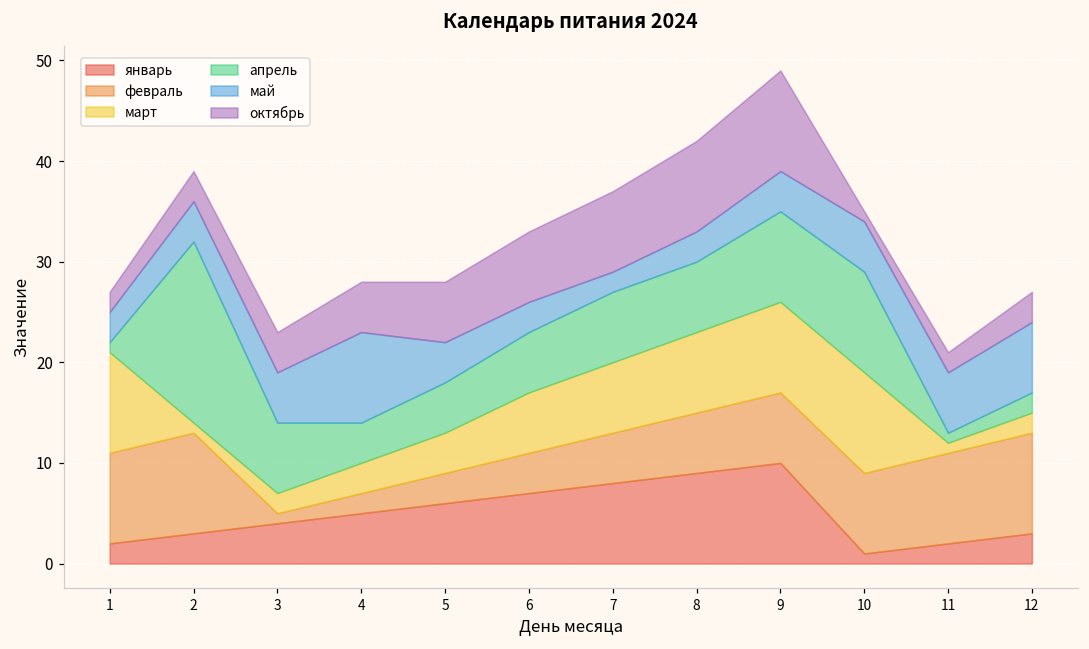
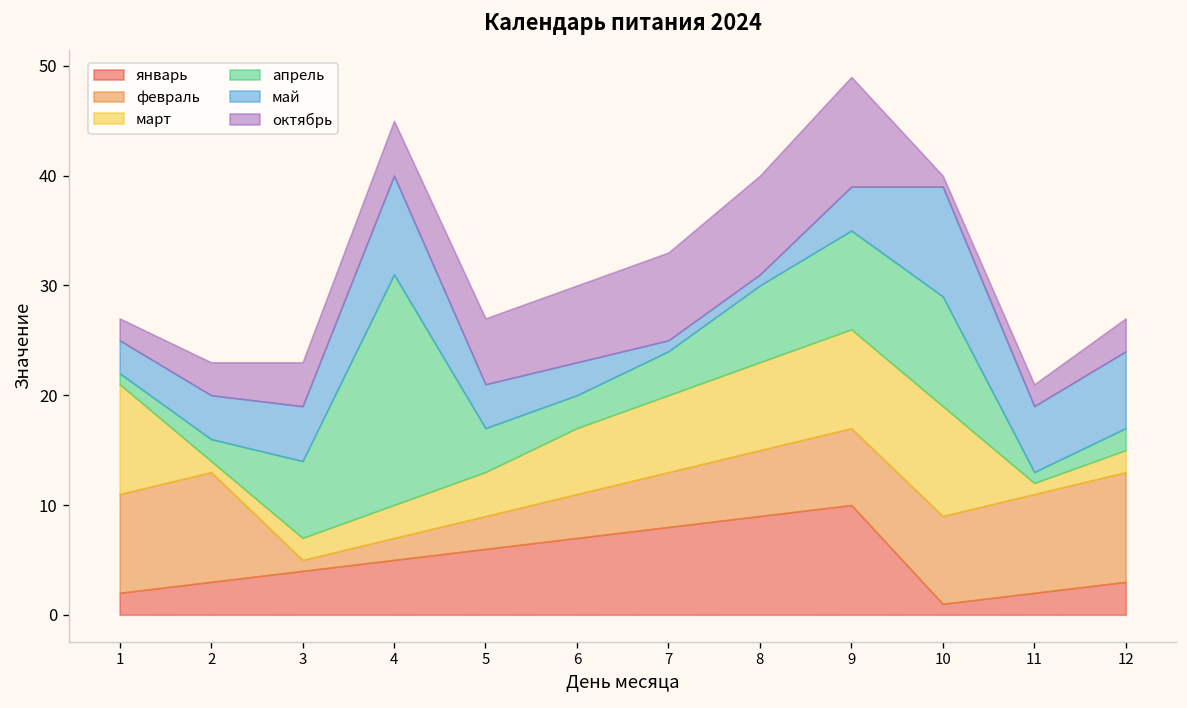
апрель, 2: 18 -> 2
апрель, 4: 4 -> 21
апрель, 5: 5 -> 4
апрель, 6: 6 -> 3
апрель, 7: 7 -> 4
май, 7: 2 -> 1
май, 8: 3 -> 1
май, 10: 5 -> 10
